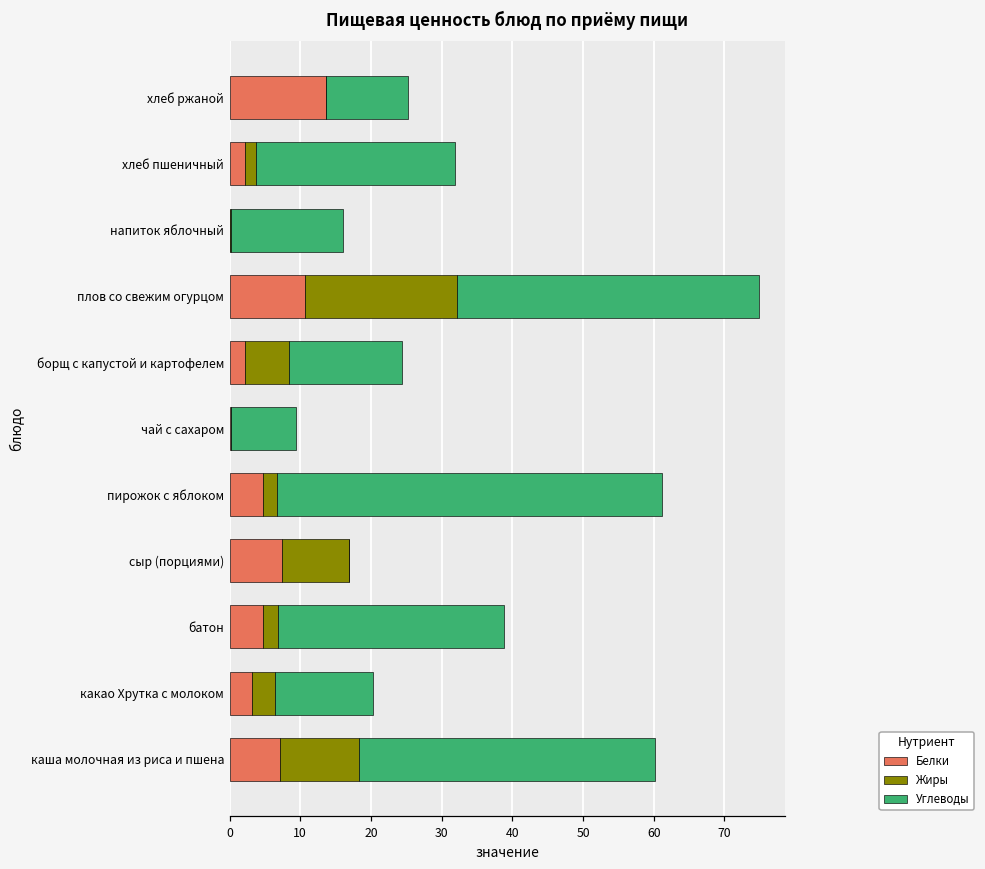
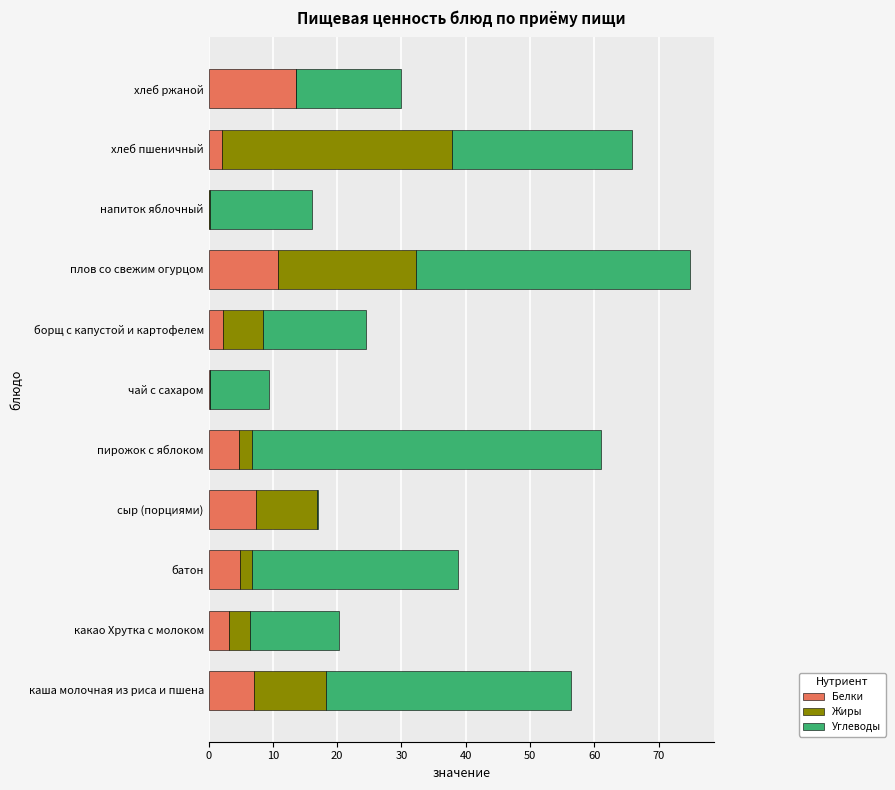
Углеводы, хлеб ржаной: 12 -> 16
Жиры, хлеб пшеничный: 2 -> 36
Углеводы, каша молочная из риса и пшена: 42 -> 38
